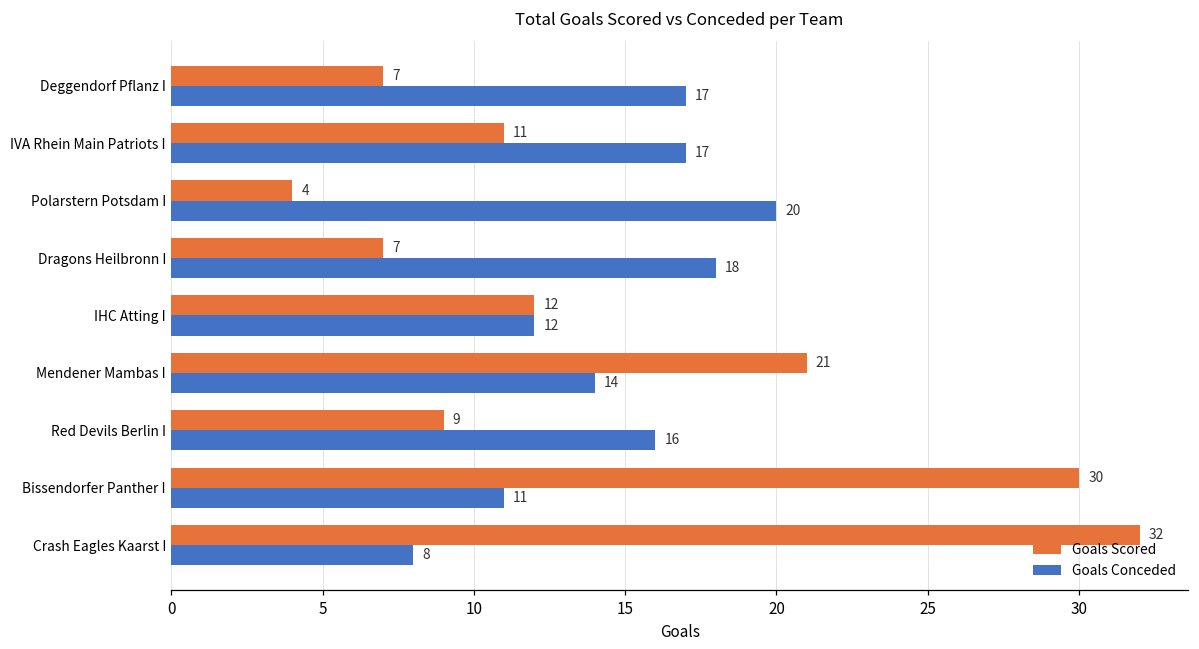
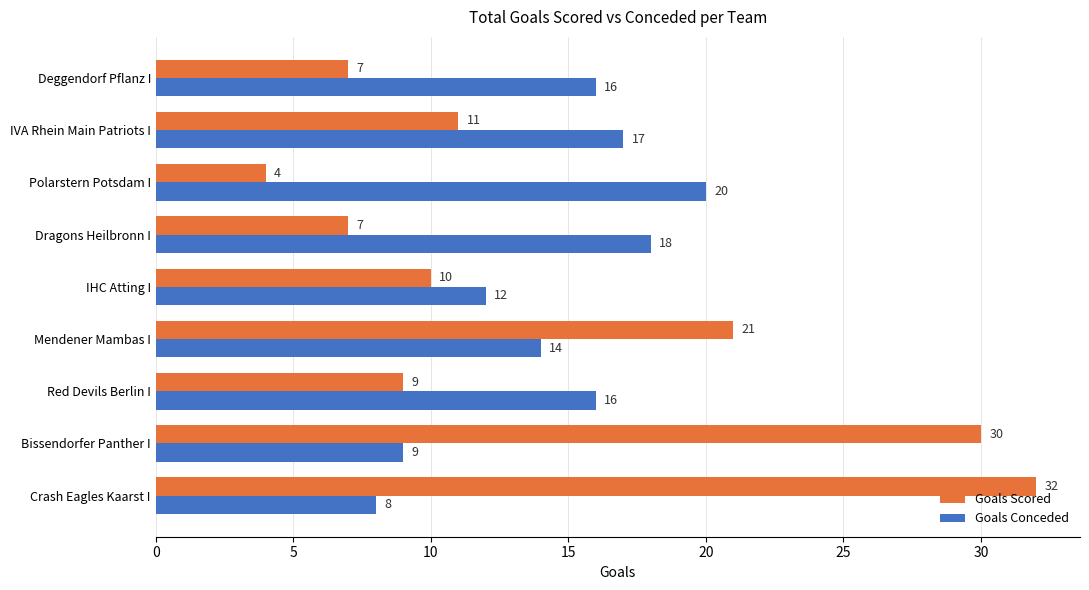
Goals Conceded, Deggendorf Pflanz I: 17 -> 16
Goals Scored, IHC Atting I: 12 -> 10
Goals Conceded, Bissendorfer Panther I: 11 -> 9
